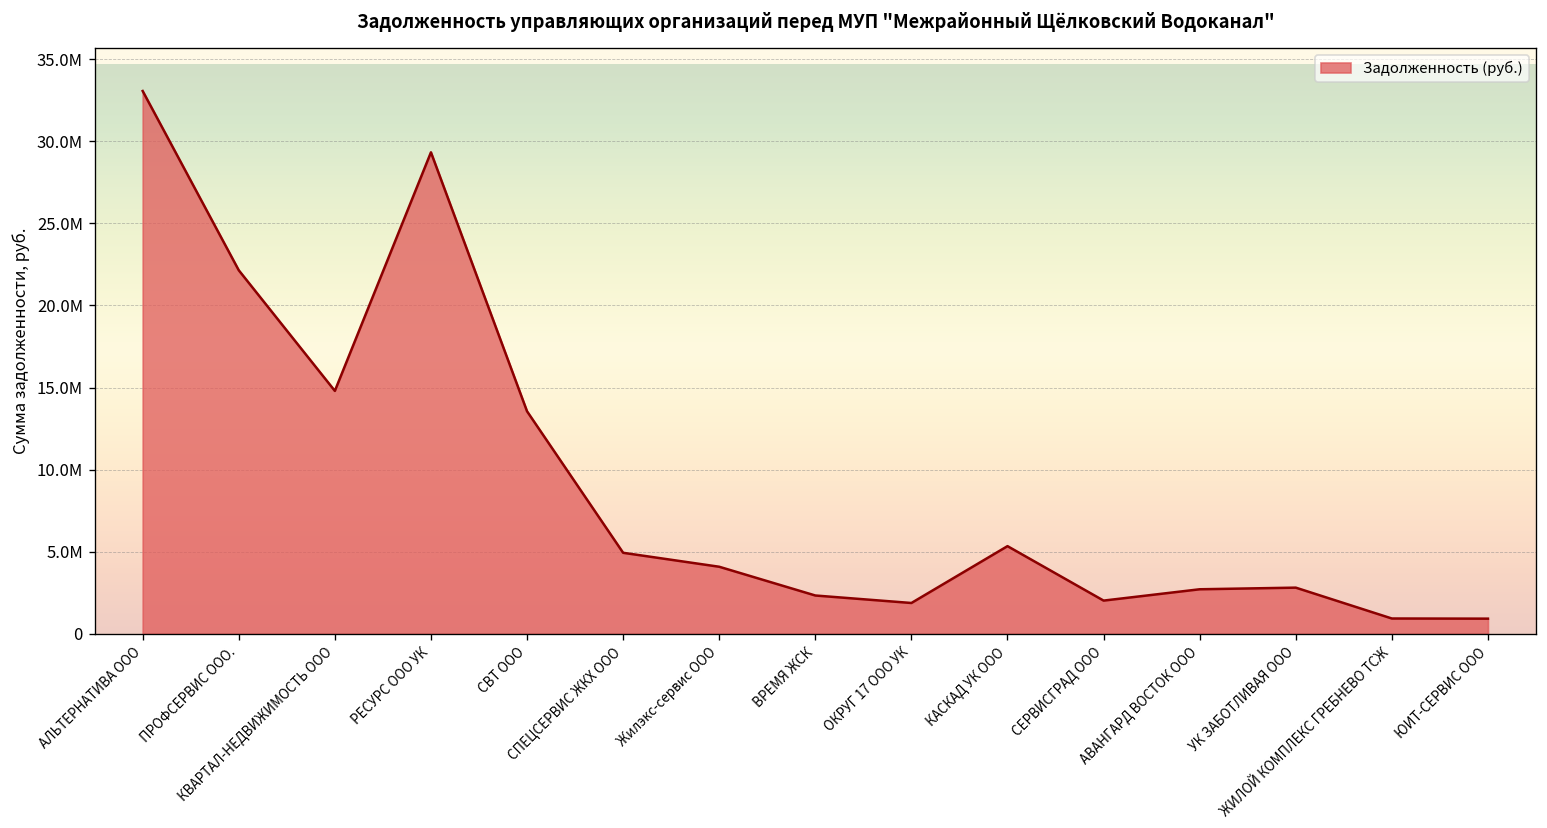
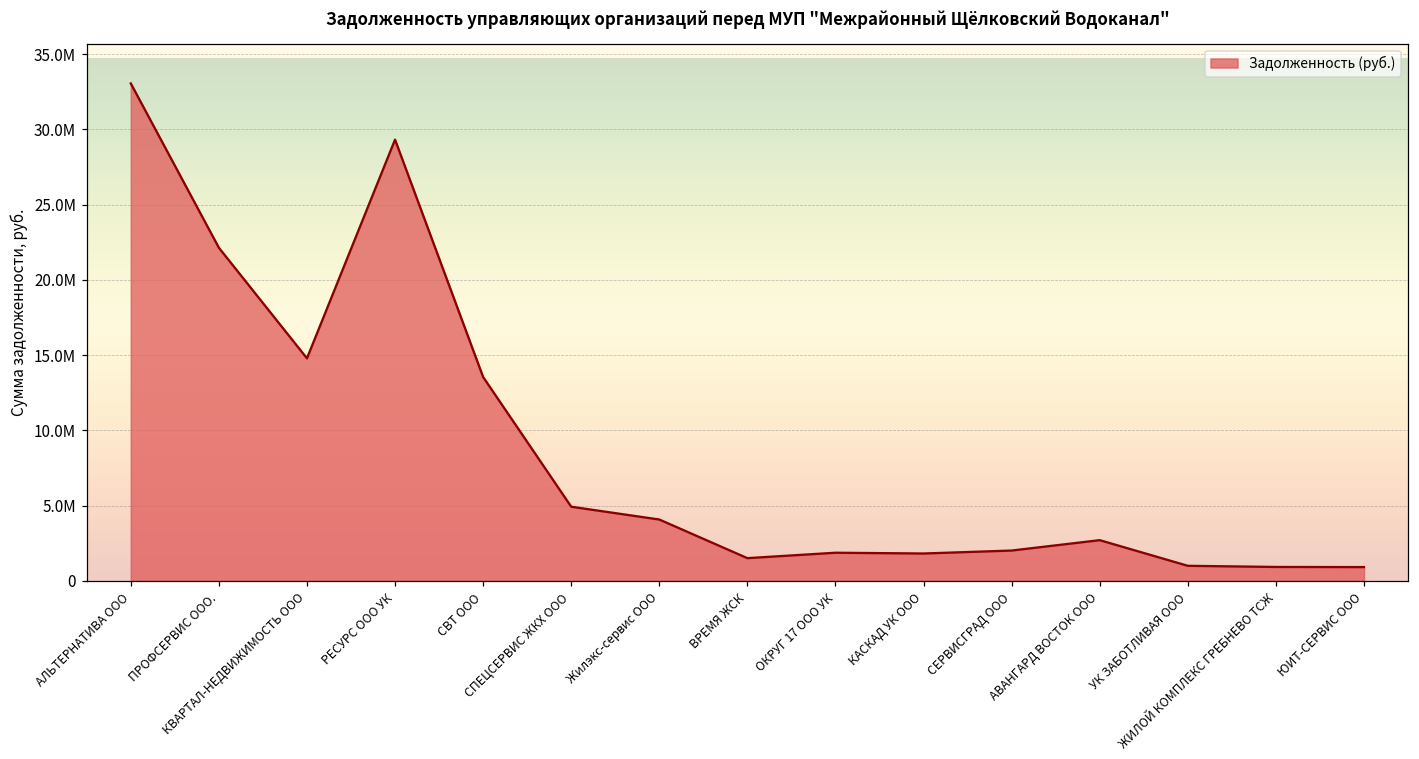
ВРЕМЯ ЖСК: 2300000 -> 1500000
КАСКАД УК ООО: 5300000 -> 1800000
УК ЗАБОТЛИВАЯ ООО: 2800000 -> 1000000
